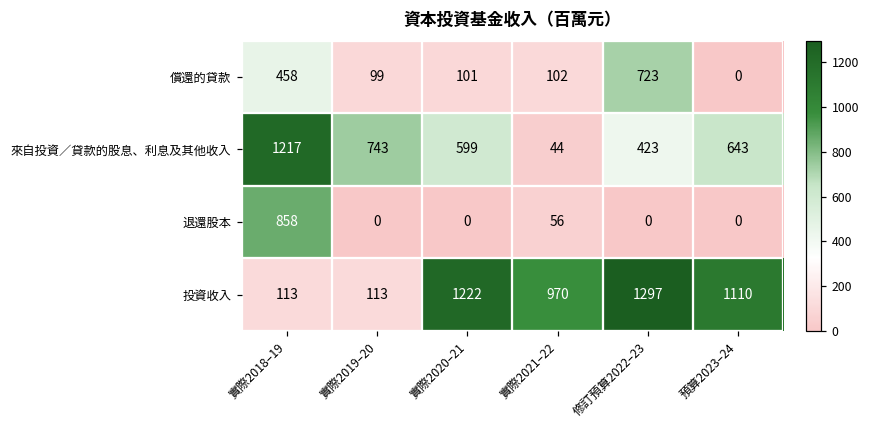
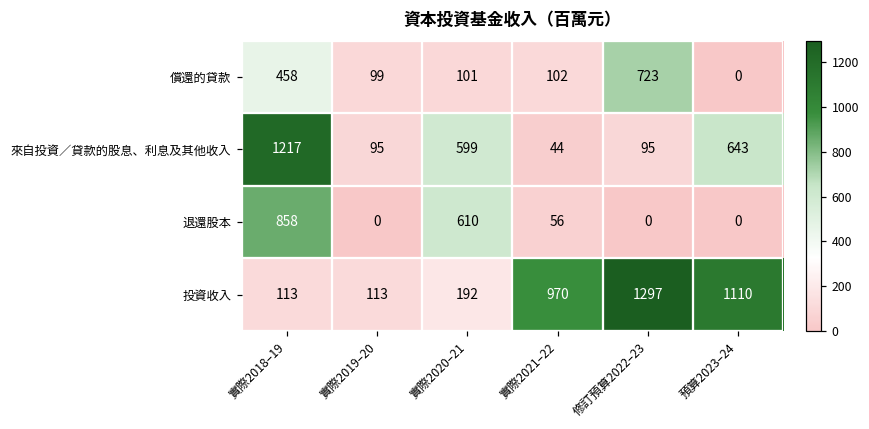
來自投資／貸款的股息、利息及其他收入, 實際2019–20: 743 -> 95
來自投資／貸款的股息、利息及其他收入, 修訂預算2022–23: 423 -> 95
退還股本, 實際2020–21: 0 -> 610
投資收入, 實際2020–21: 1222 -> 192
